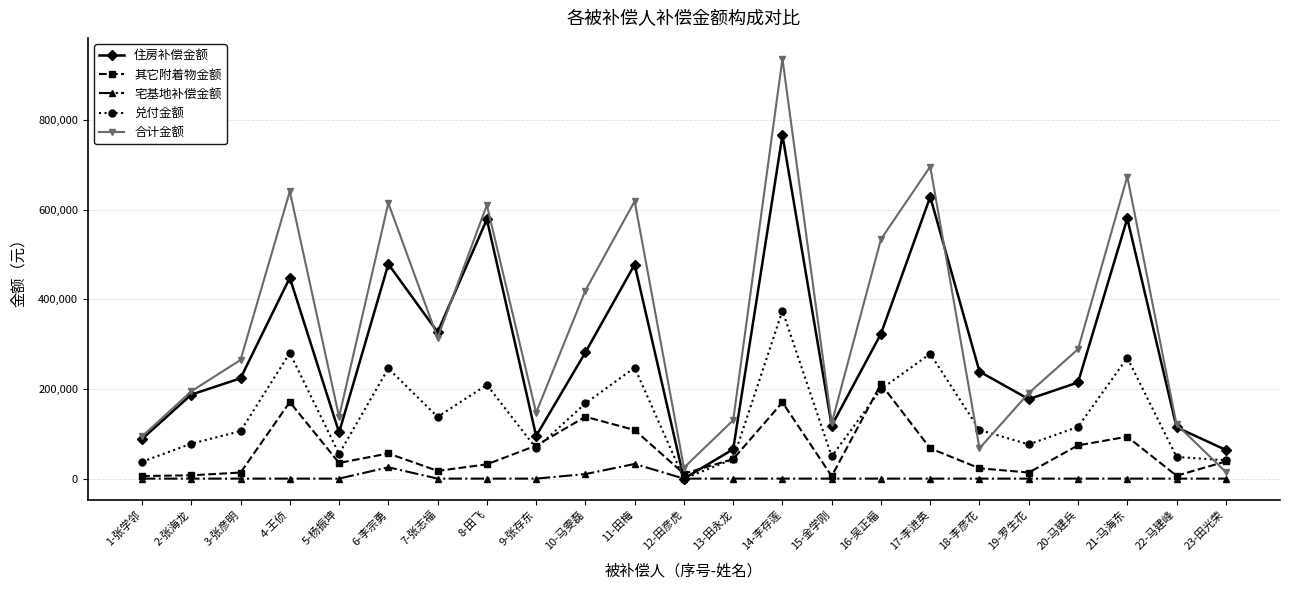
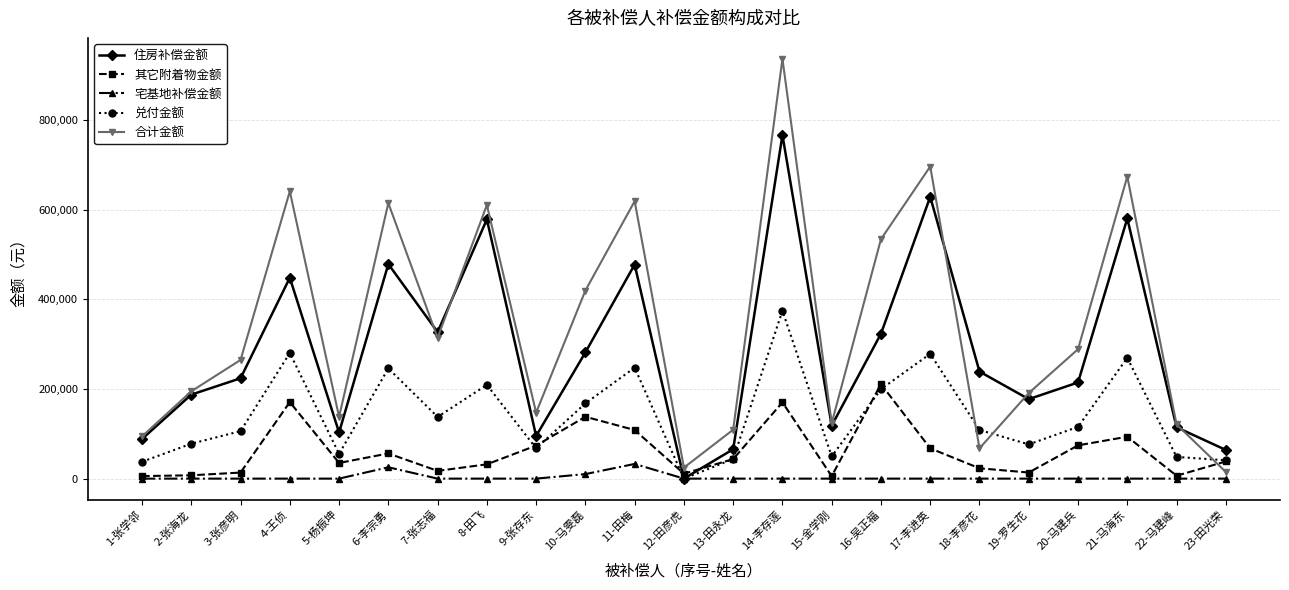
合计金额, 13-田永龙: 130,000 -> 110,000
